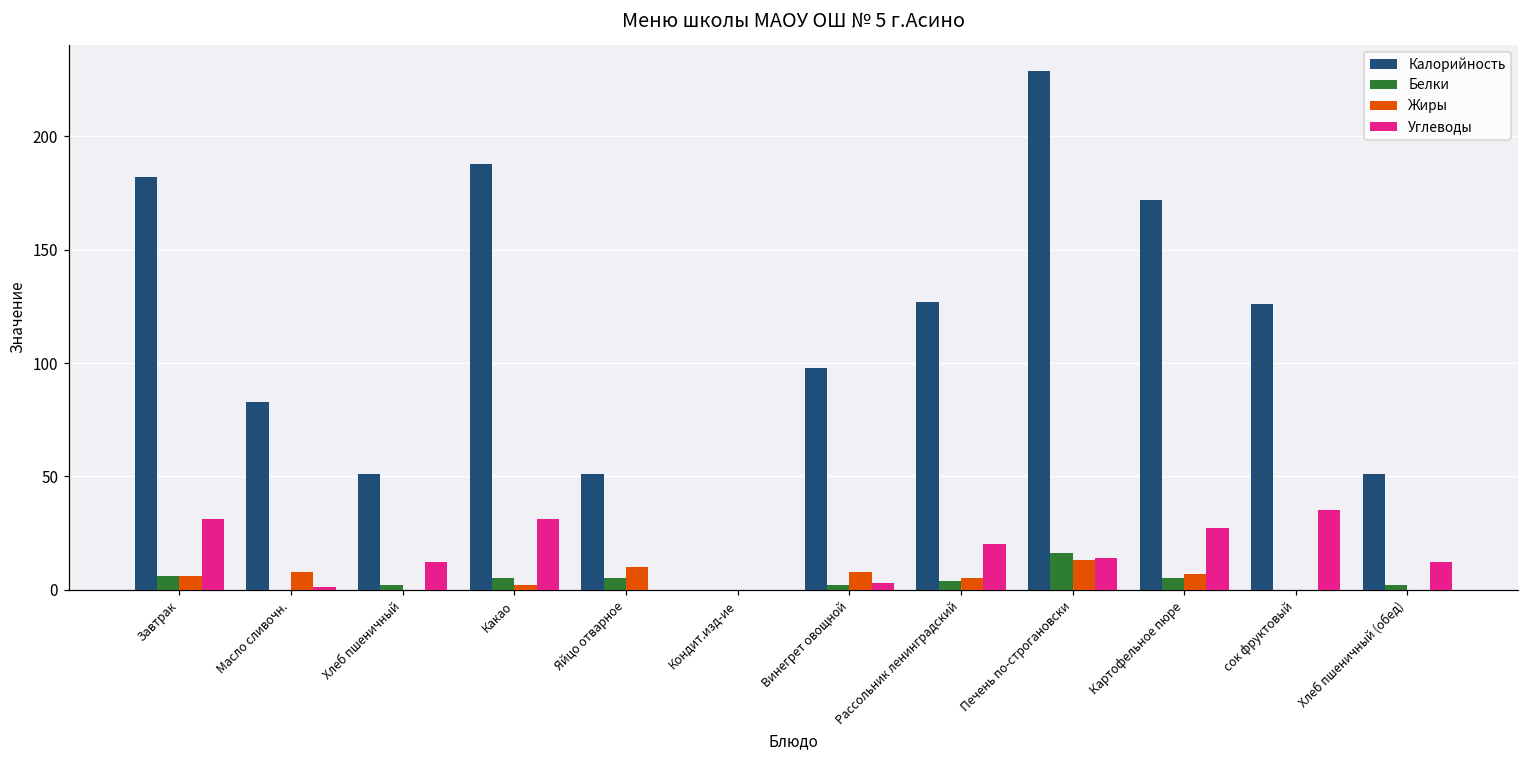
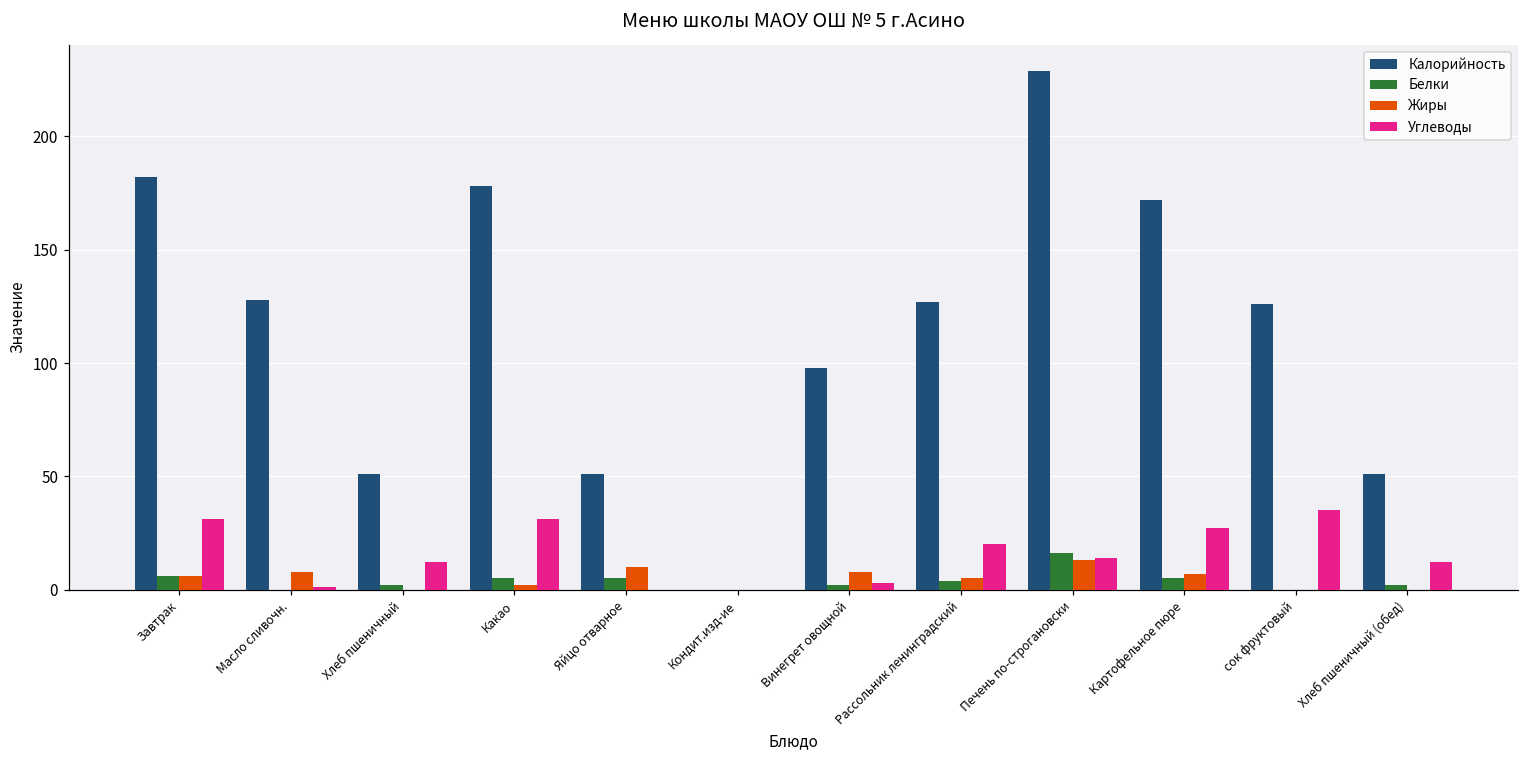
Калорийность, Масло сливочн.: 83 -> 128
Калорийность, Какао: 188 -> 178
